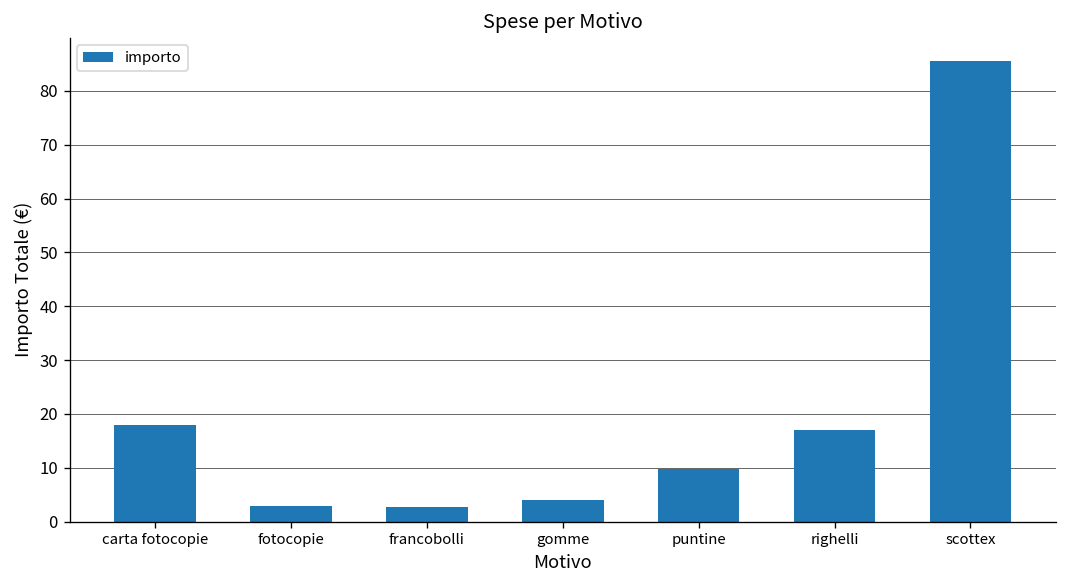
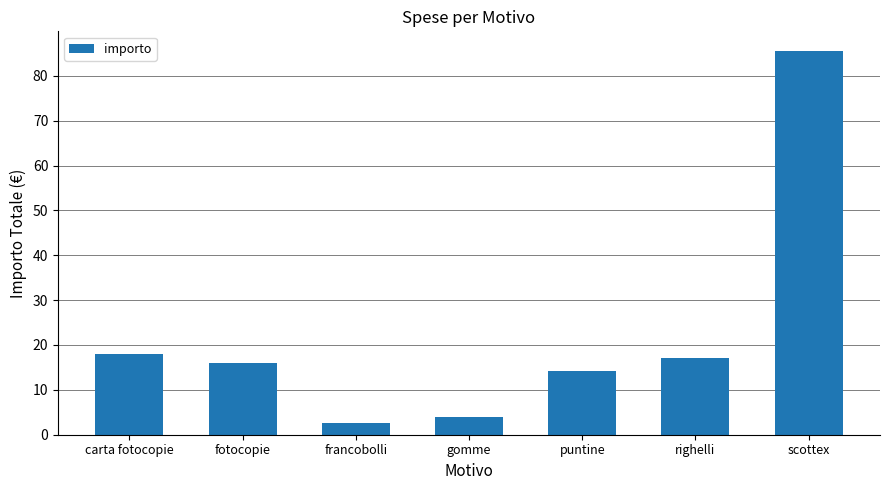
fotocopie: 3 -> 16
puntine: 10 -> 14
